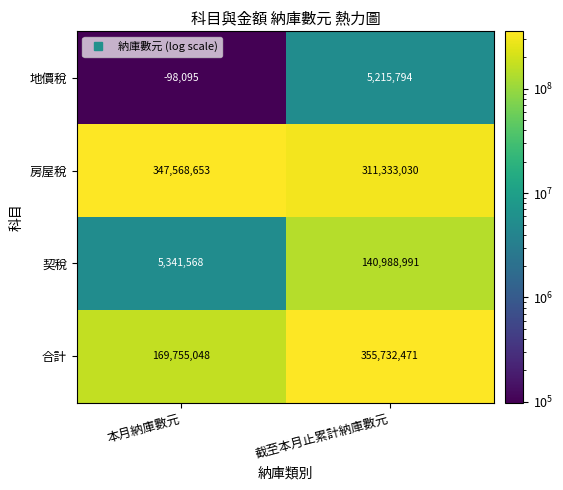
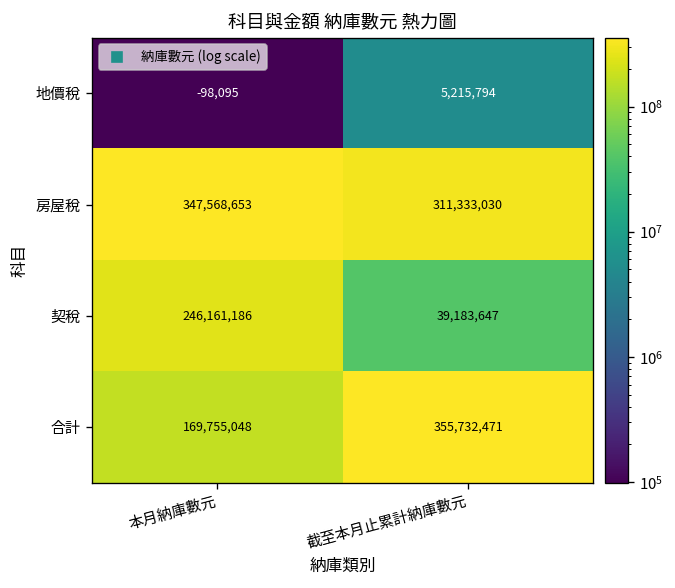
契稅, 本月納庫數元: 5,341,568 -> 246,161,186
契稅, 截至本月止累計納庫數元: 140,988,991 -> 39,183,647
